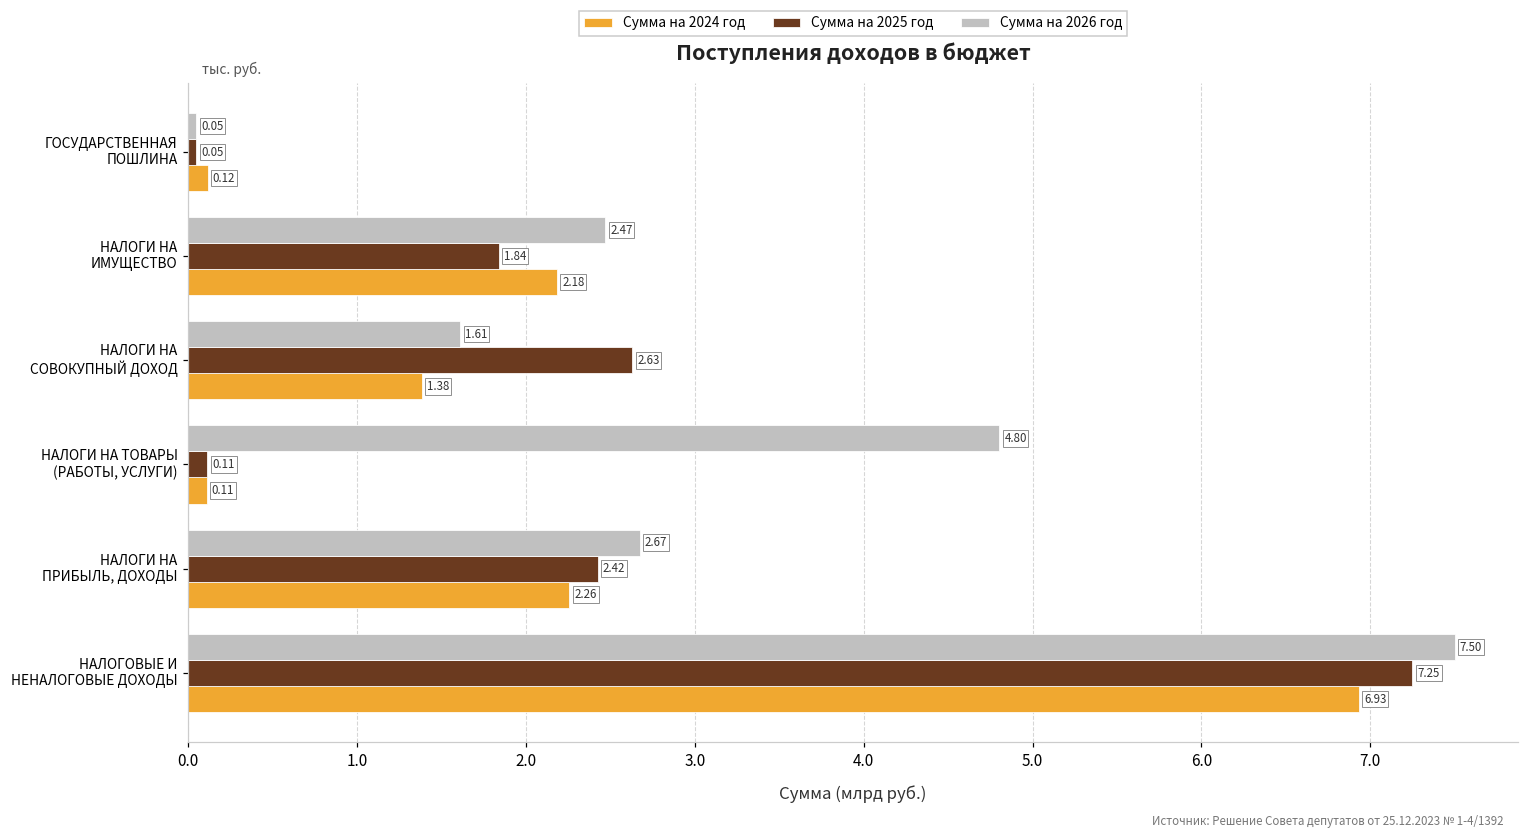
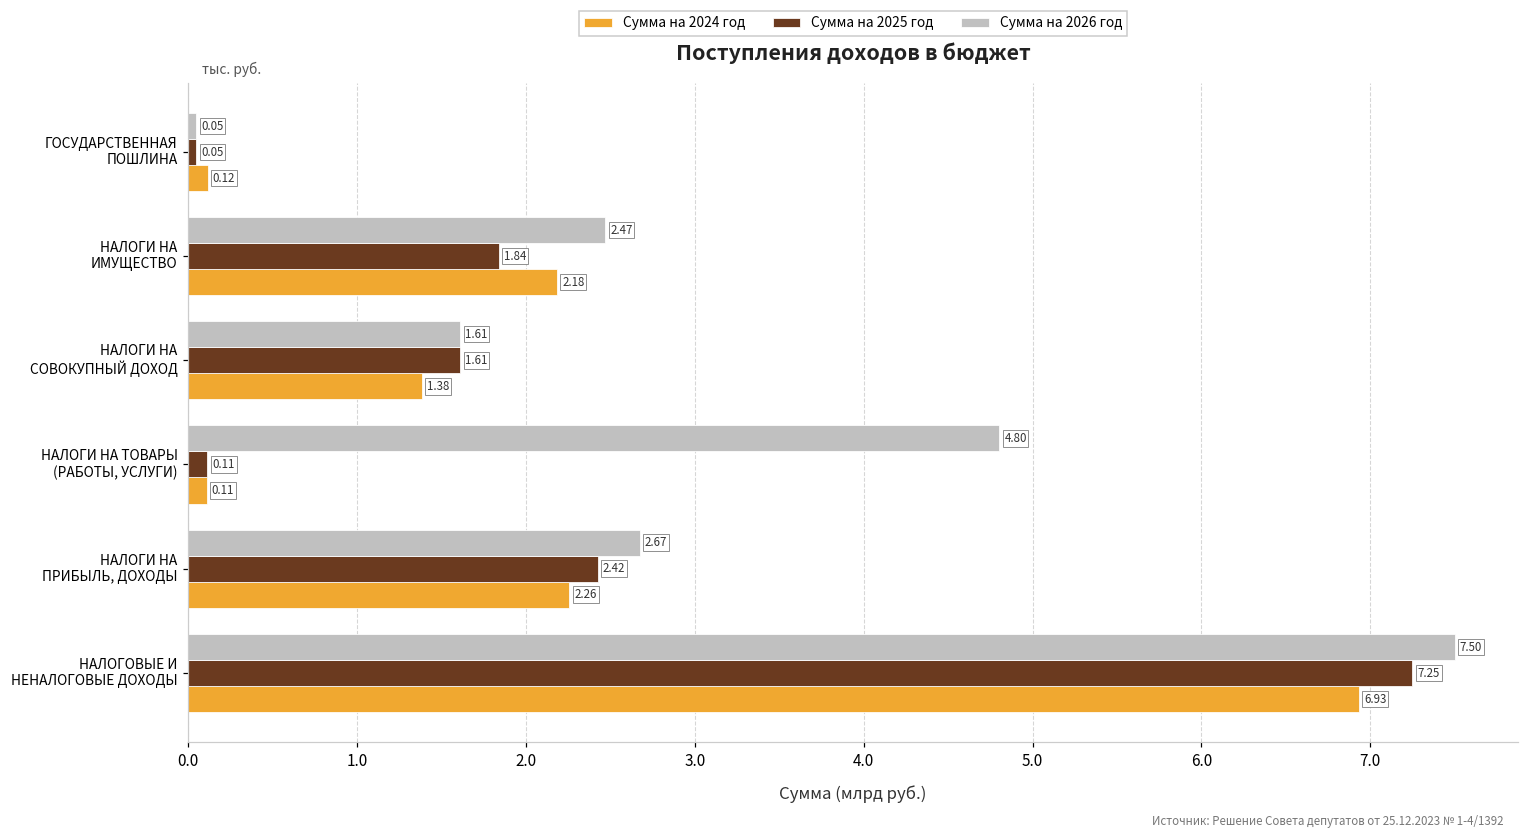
Сумма на 2025 год, НАЛОГИ НА СОВОКУПНЫЙ ДОХОД: 2.63 -> 1.61
